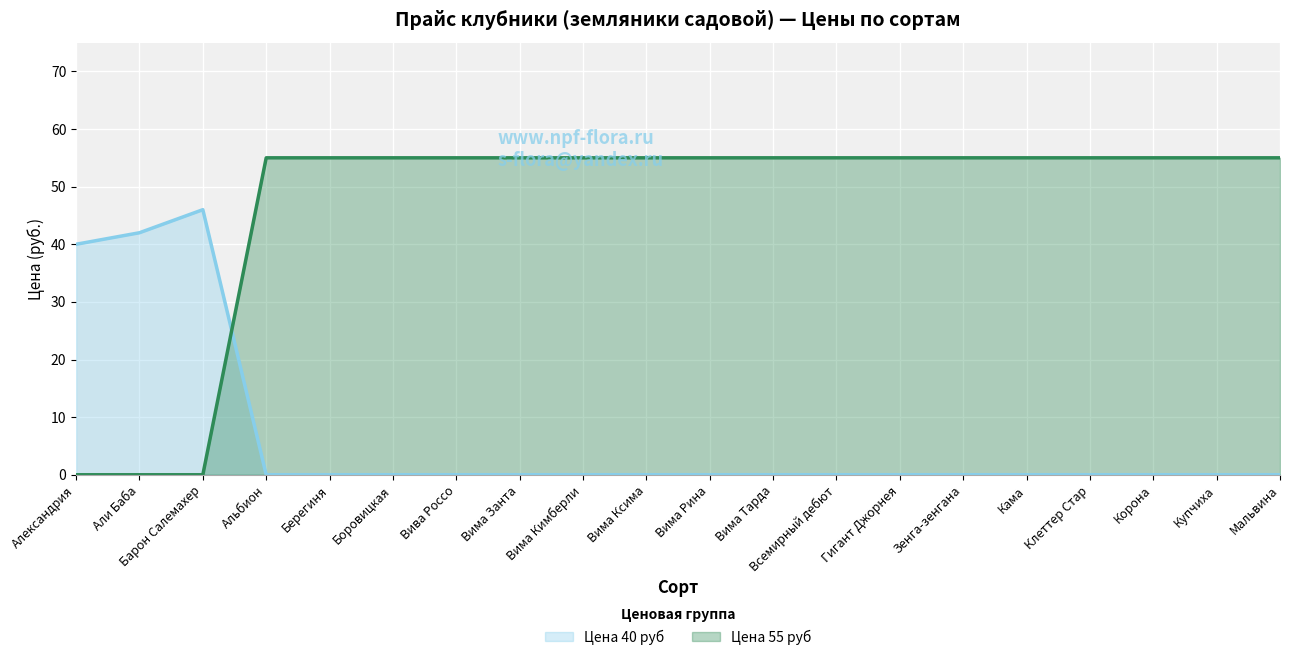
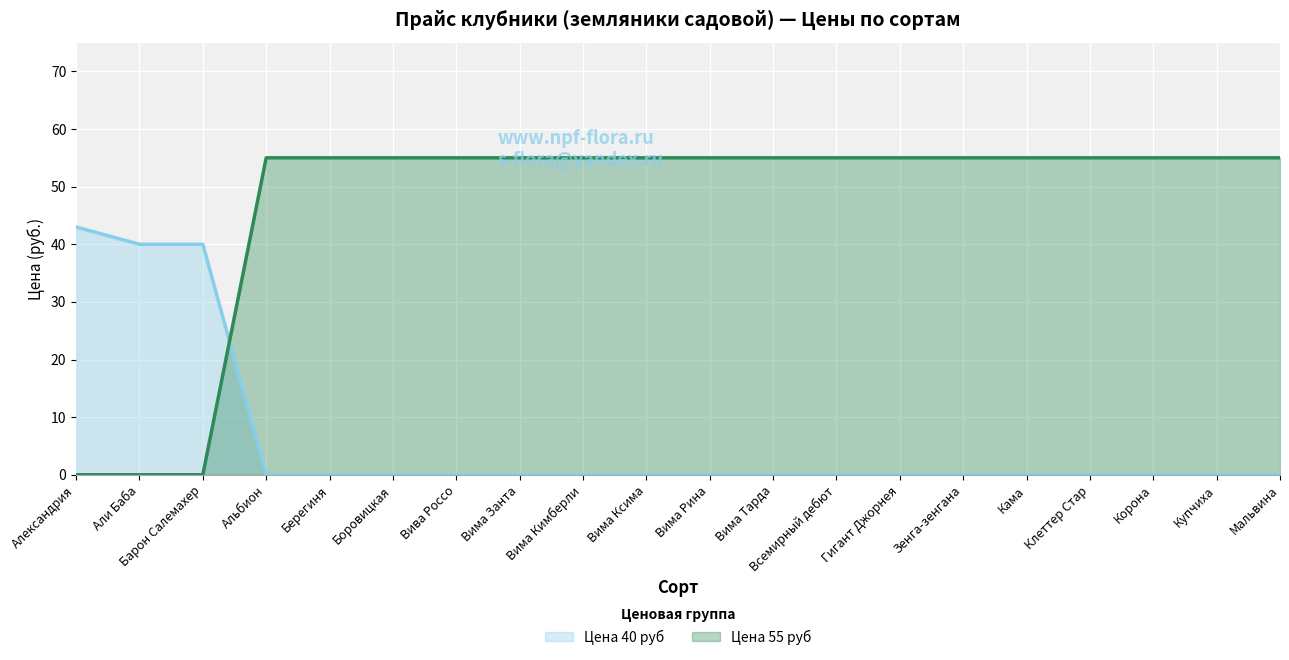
Цена 40 руб, Александрия: 40 -> 43
Цена 40 руб, Али Баба: 42 -> 40
Цена 40 руб, Барон Салемахер: 46 -> 40
